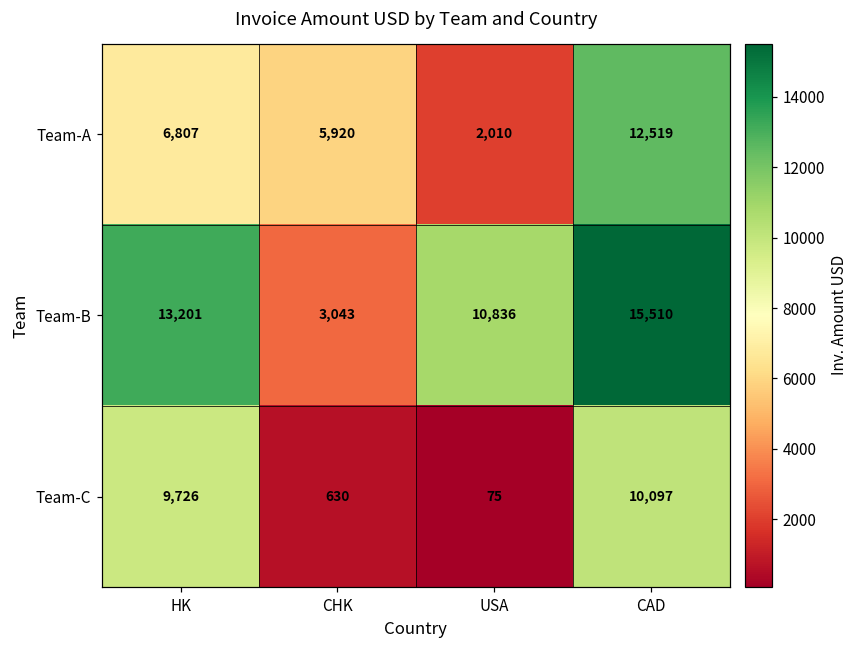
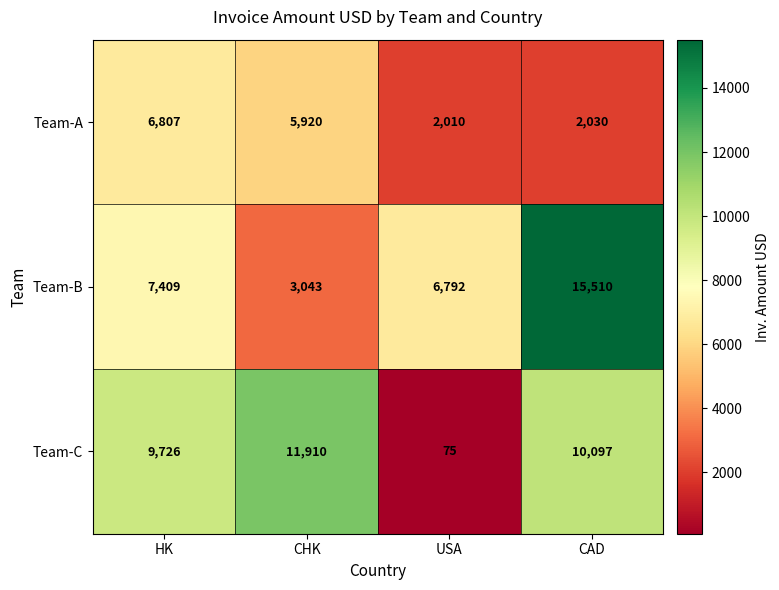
Team-A, CAD: 12,519 -> 2,030
Team-B, HK: 13,201 -> 7,409
Team-B, USA: 10,836 -> 6,792
Team-C, CHK: 630 -> 11,910
